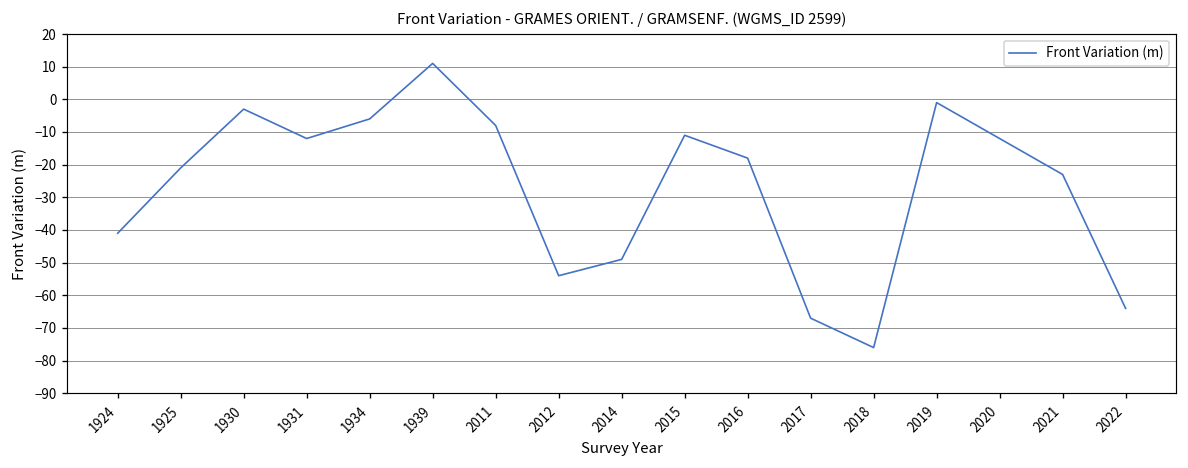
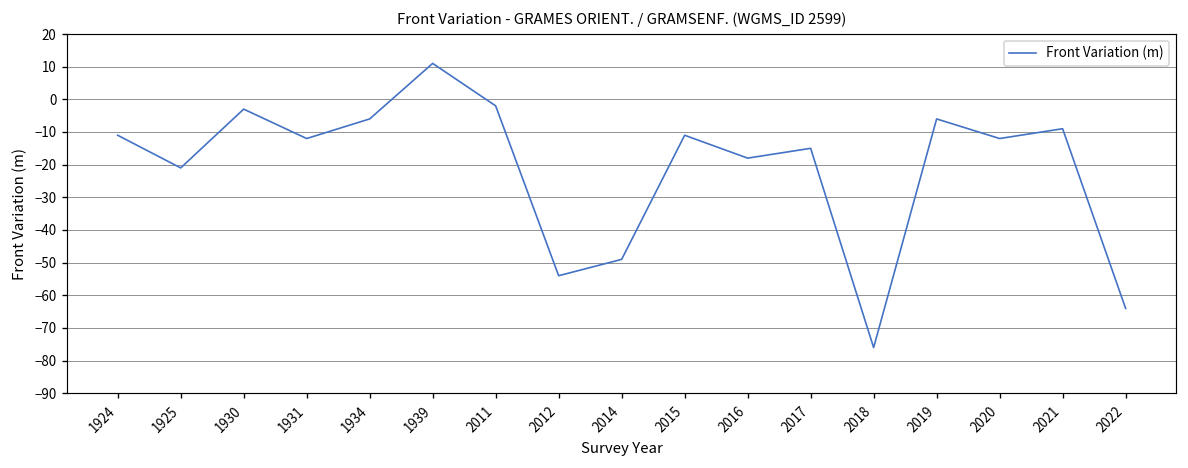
1924: -41 -> -11
2011: -8 -> -2
2017: -67 -> -15
2019: -1 -> -6
2021: -23 -> -9
